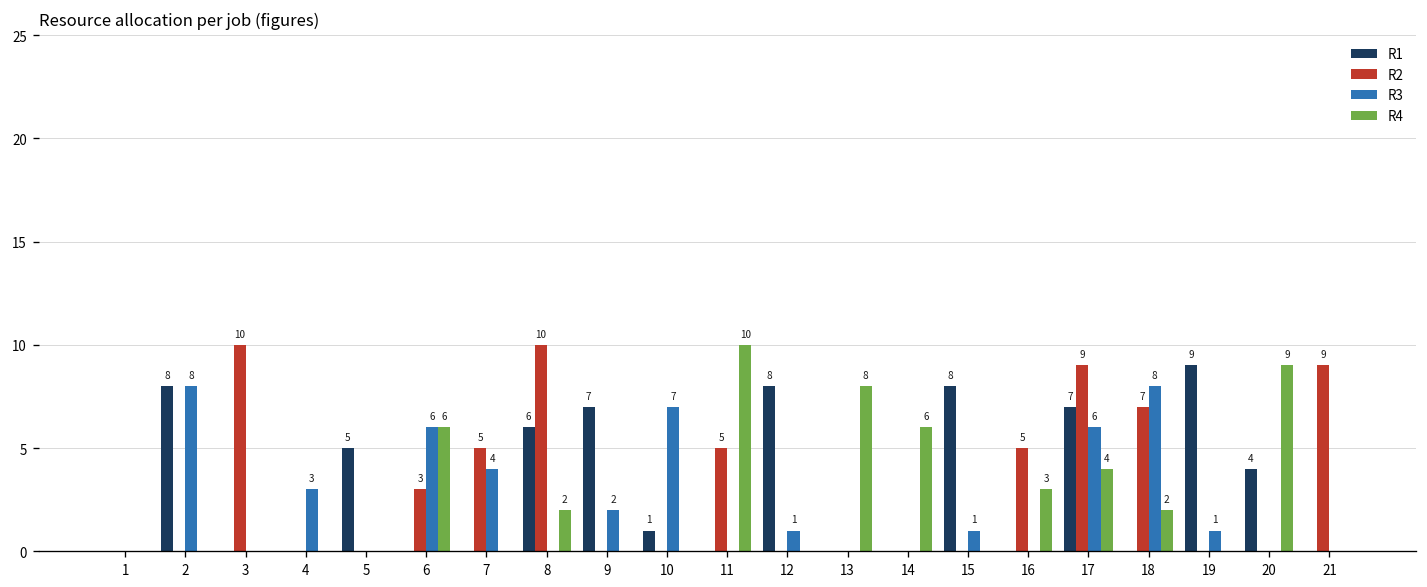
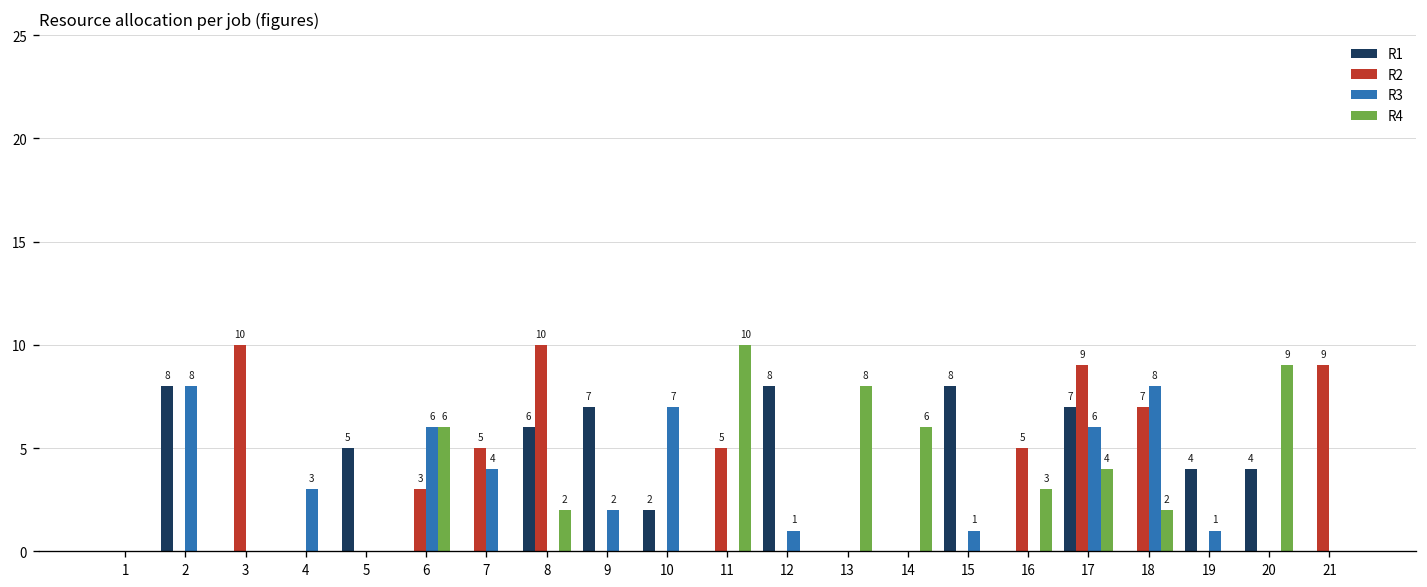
R1, 10: 1 -> 2
R1, 19: 9 -> 4
